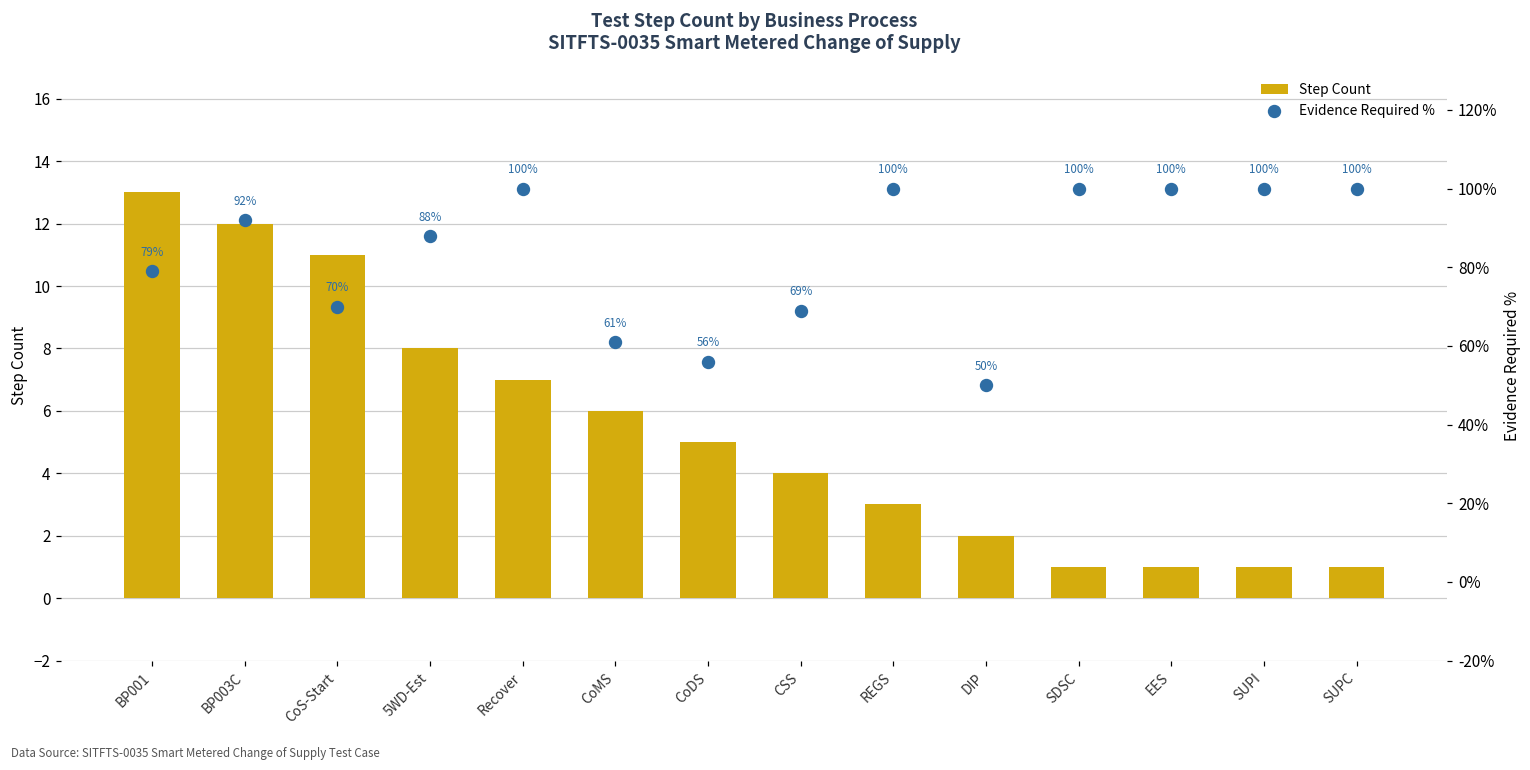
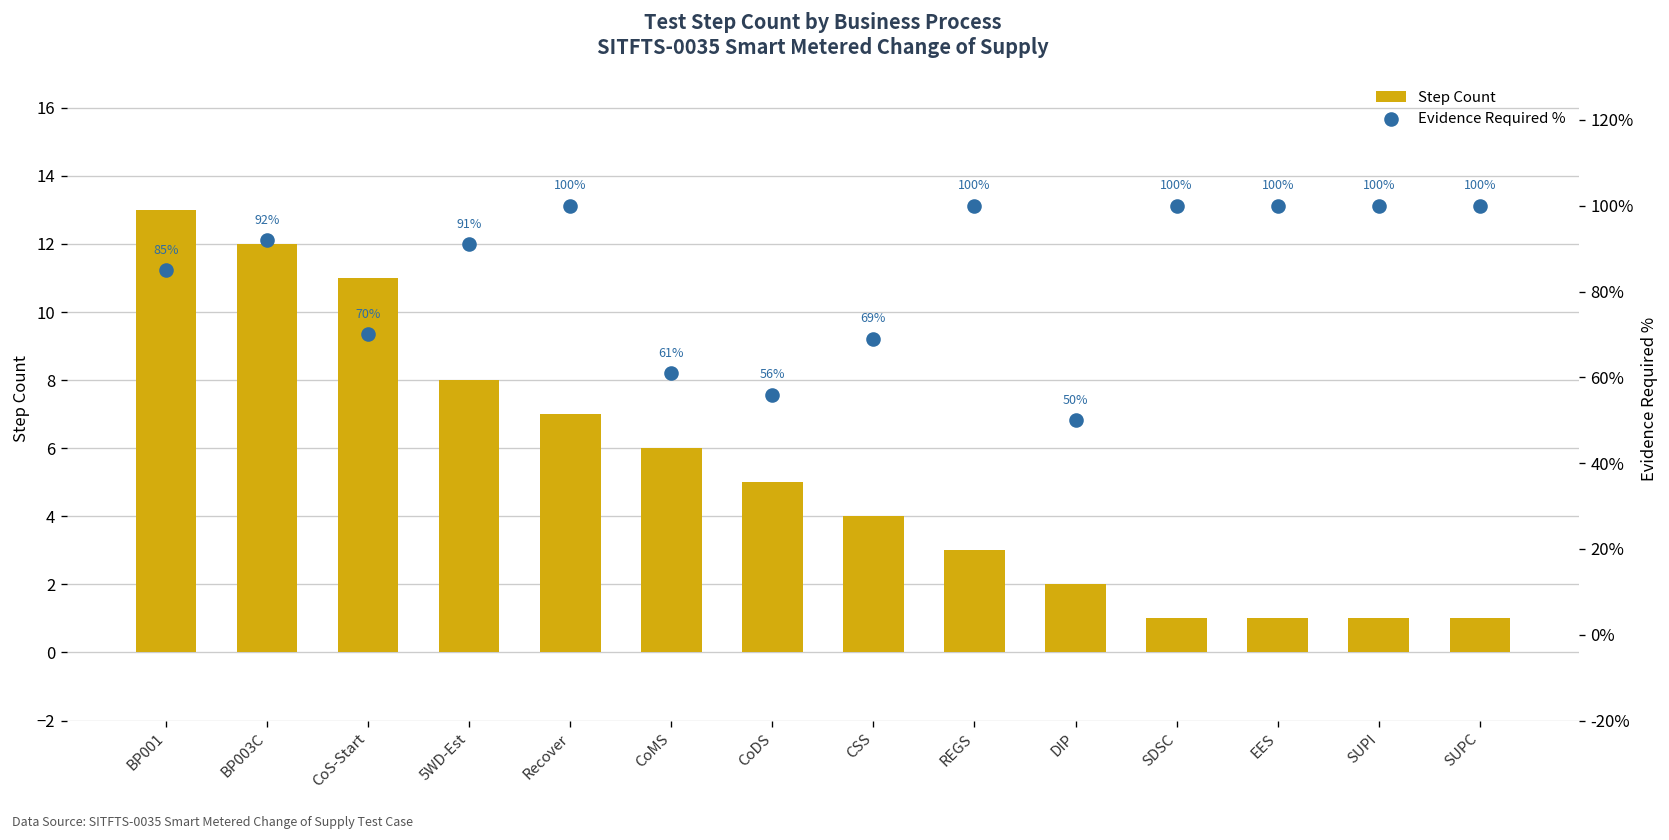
Evidence Required %, BP001: 79% -> 85%
Evidence Required %, 5WD-Est: 88% -> 91%
